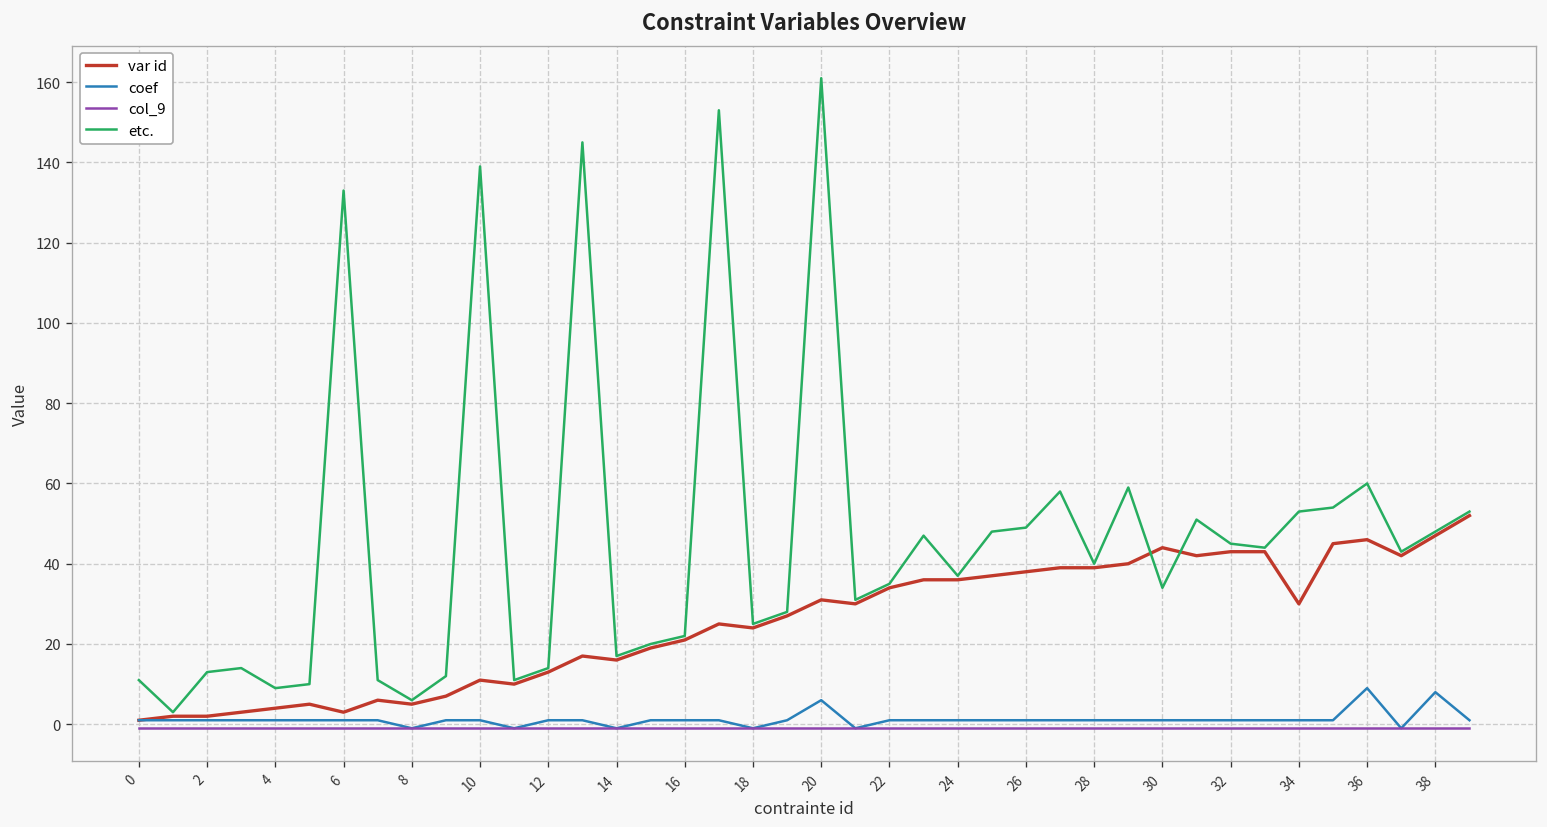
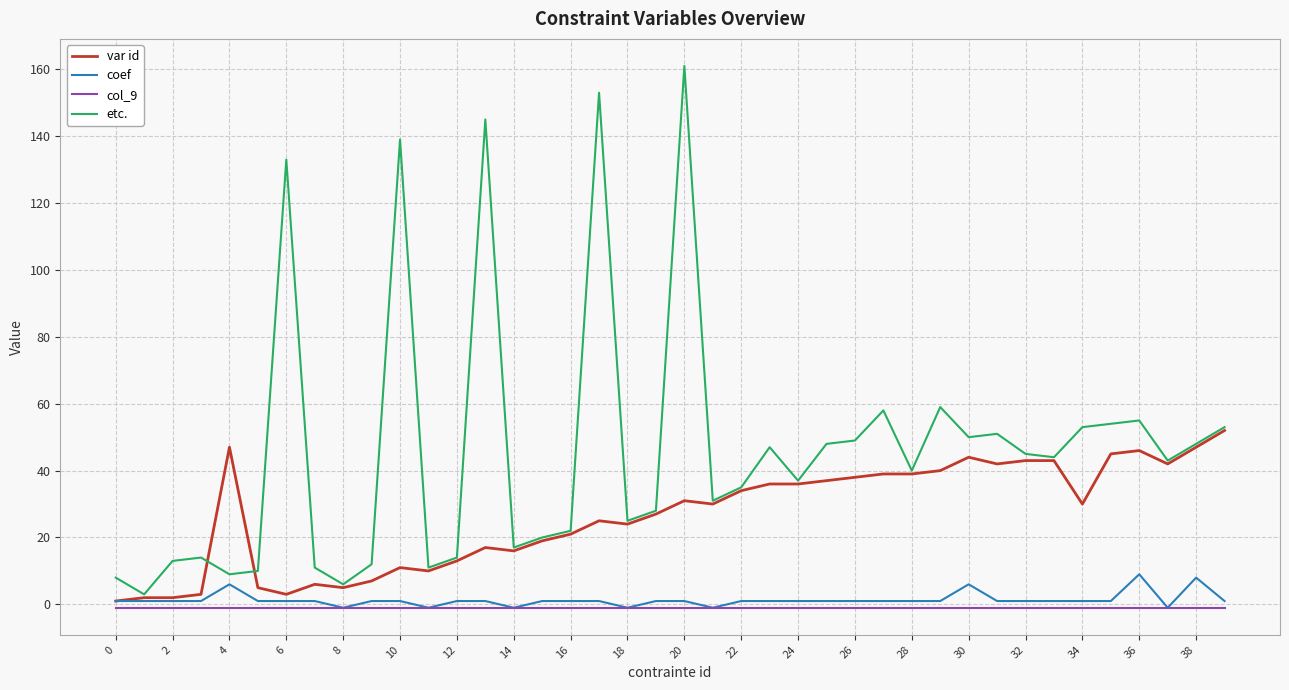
etc., 0: 11 -> 8
var id, 4: 4 -> 47
coef, 4: 1 -> 6
coef, 20: 6 -> 1
coef, 30: 1 -> 6
etc., 30: 34 -> 50
etc., 36: 60 -> 55
